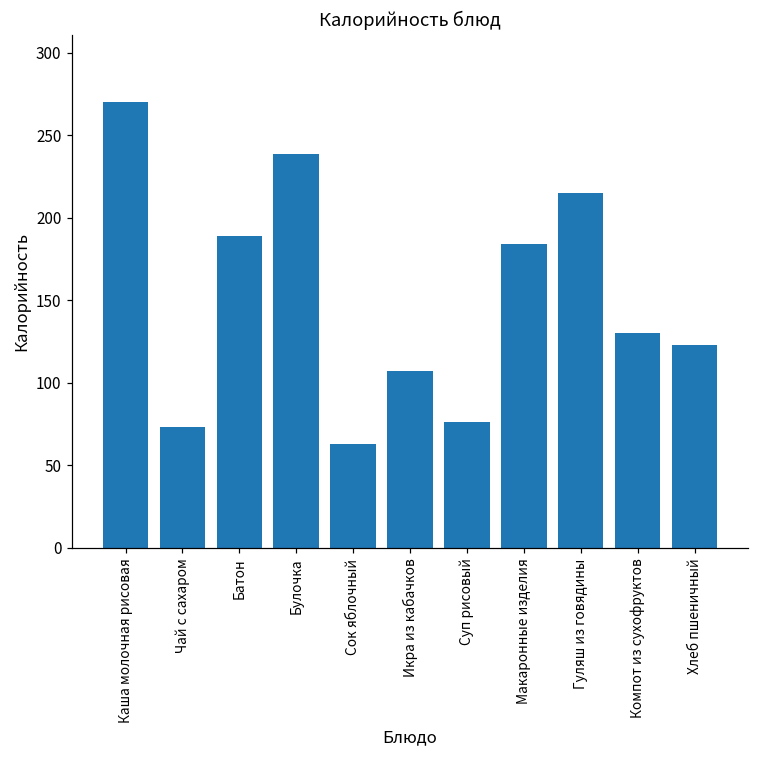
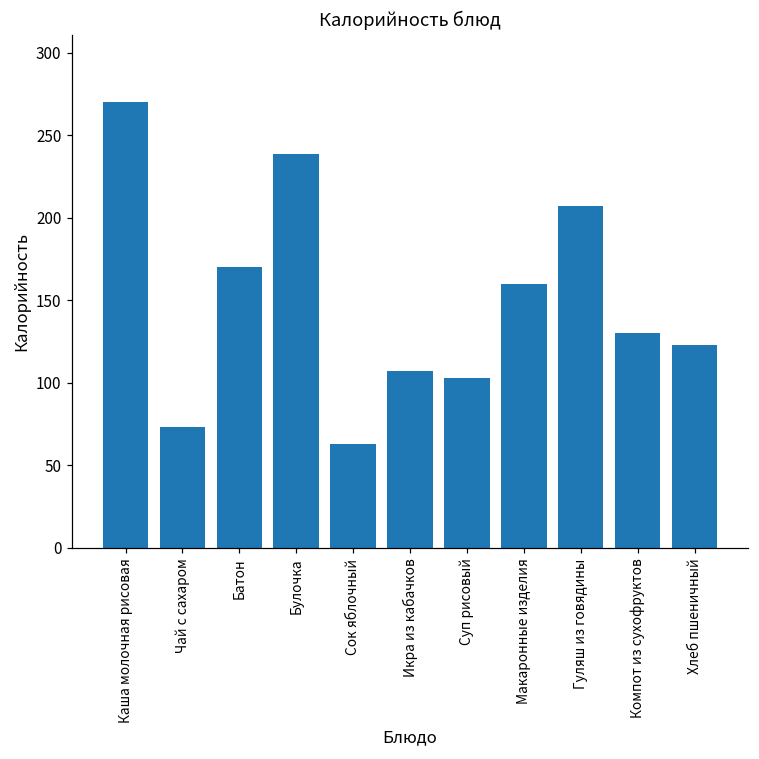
Батон: 189 -> 170
Суп рисовый: 76 -> 103
Макаронные изделия: 184 -> 160
Гуляш из говядины: 215 -> 207
